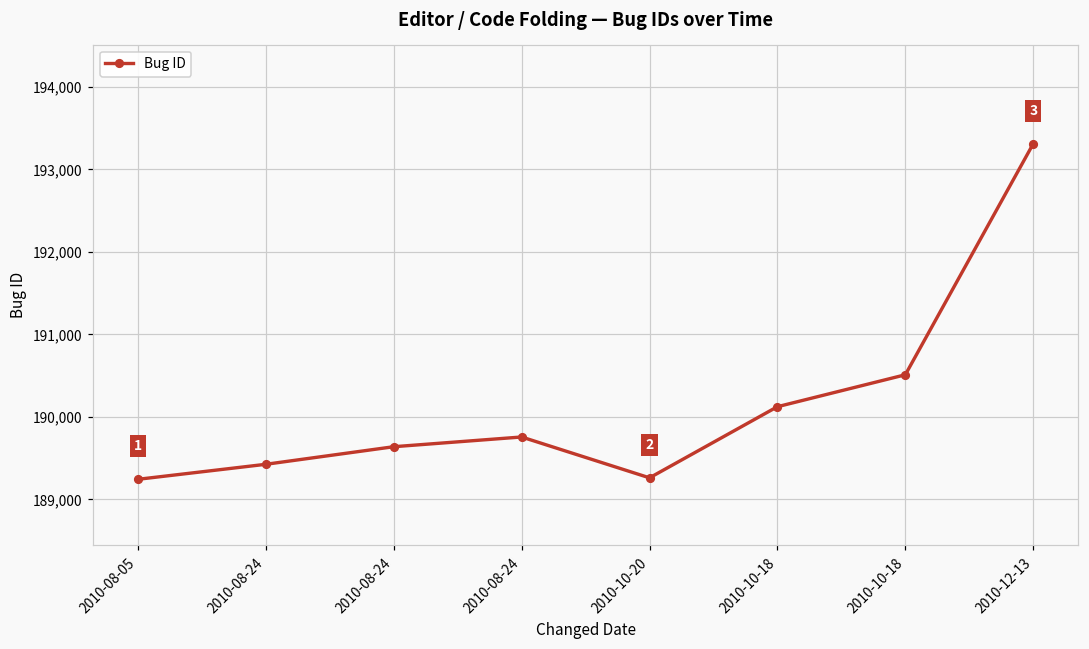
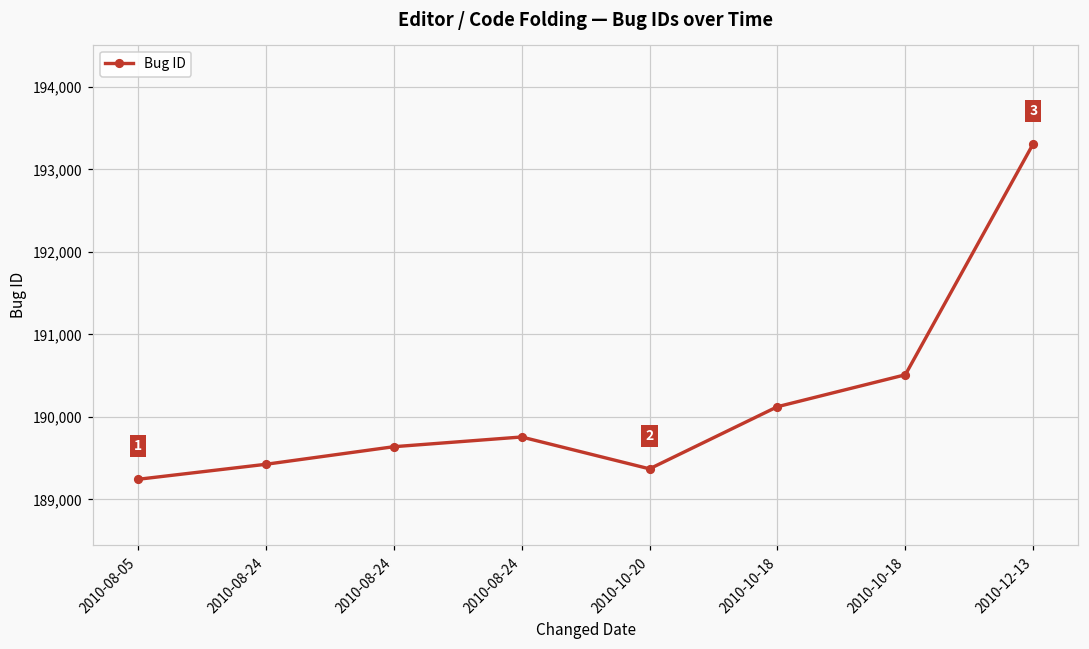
2010-10-20: 189,300 -> 189,400
